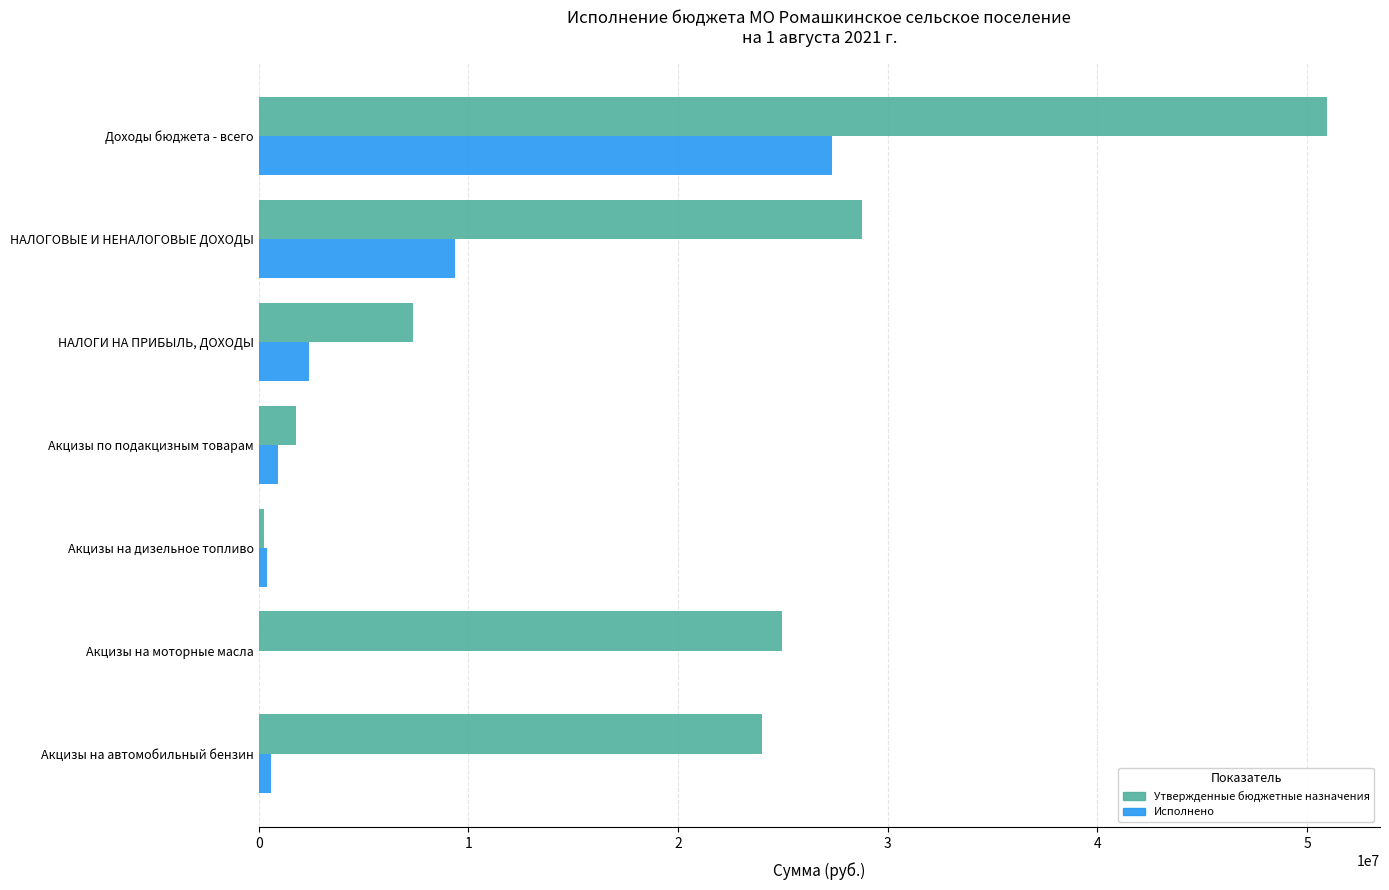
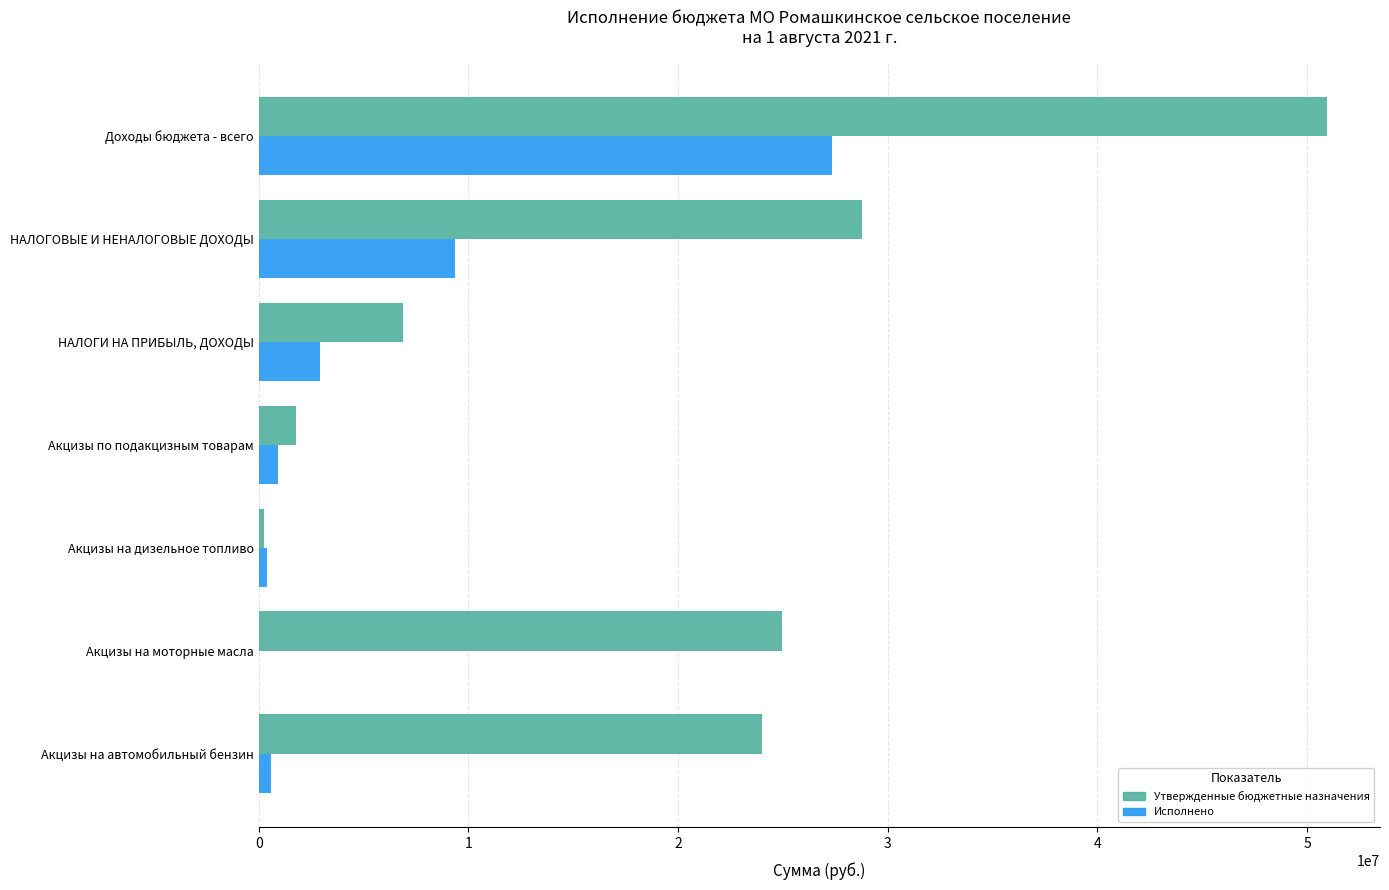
Утвержденные бюджетные назначения, НАЛОГИ НА ПРИБЫЛЬ, ДОХОДЫ: 7400000 -> 6900000
Исполнено, НАЛОГИ НА ПРИБЫЛЬ, ДОХОДЫ: 2400000 -> 2900000
